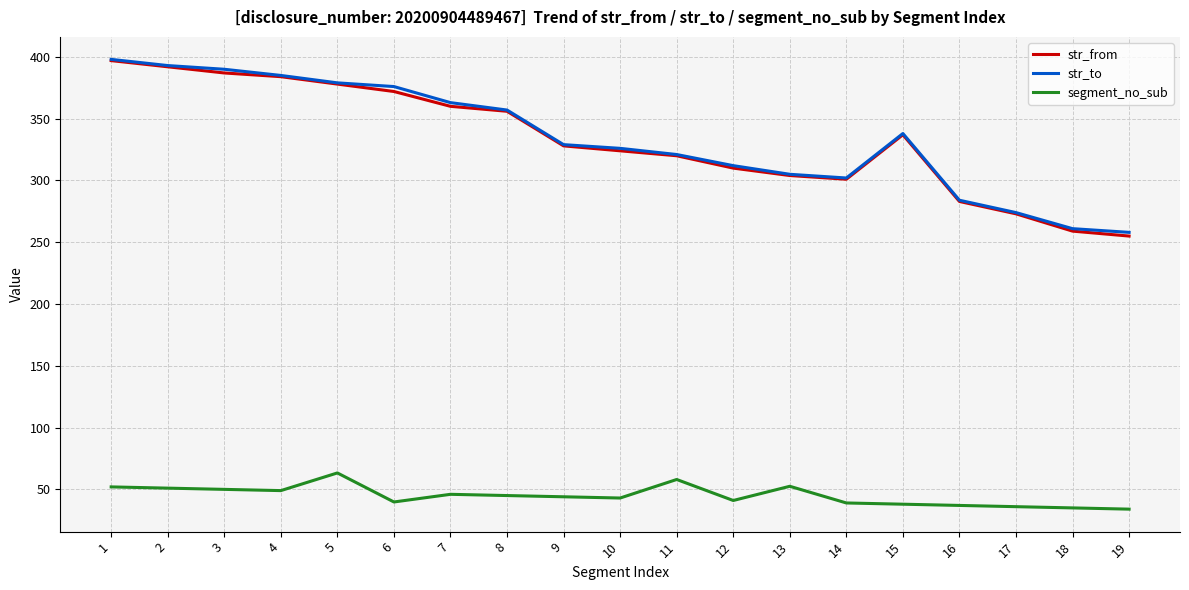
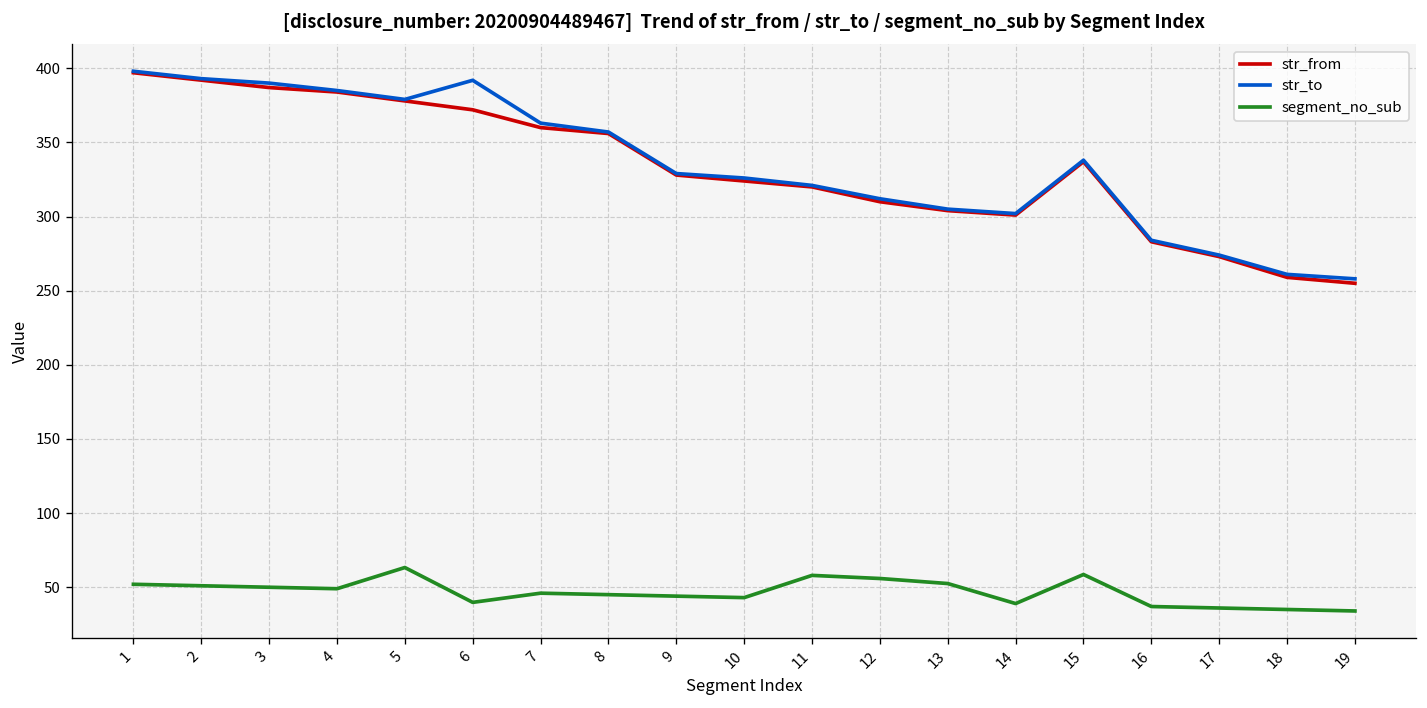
str_to, 6: 376 -> 392
segment_no_sub, 12: 41 -> 56
segment_no_sub, 15: 38 -> 59
